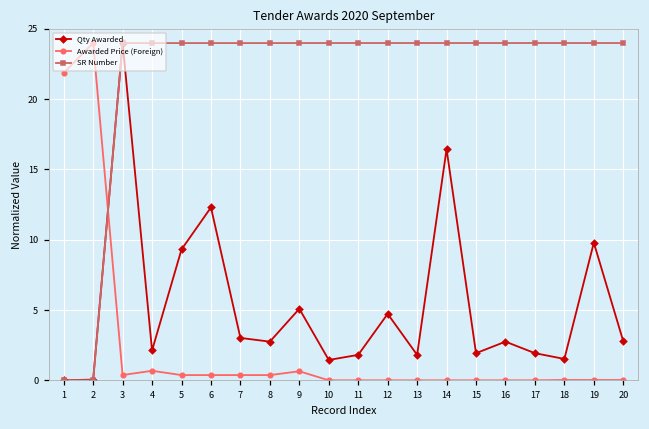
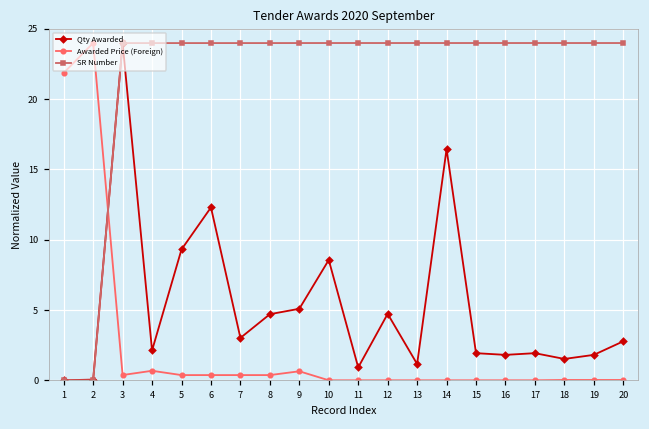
Qty Awarded, 8: 2.7 -> 4.7
Qty Awarded, 10: 1.4 -> 8.6
Qty Awarded, 11: 1.8 -> 0.9
Qty Awarded, 13: 1.8 -> 1.2
Qty Awarded, 16: 2.7 -> 1.8
Qty Awarded, 19: 9.8 -> 1.8
